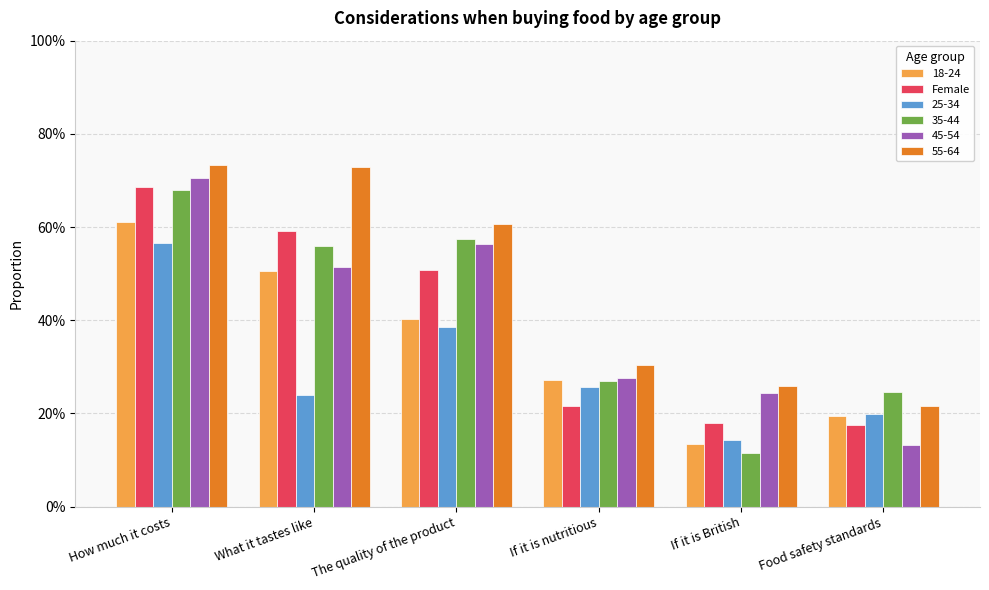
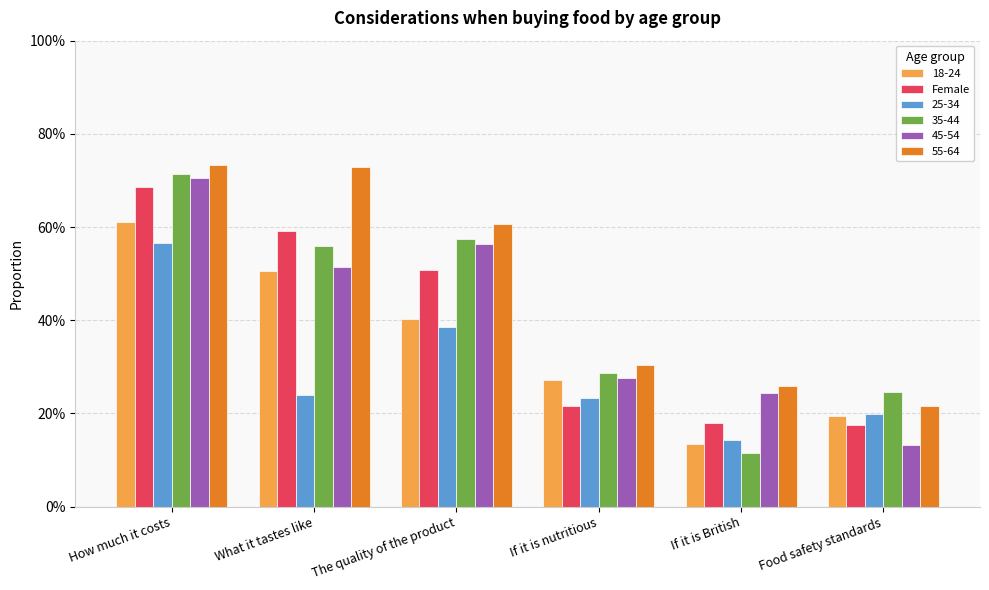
35-44, How much it costs: 68% -> 71%
25-34, If it is nutritious: 26% -> 23%
35-44, If it is nutritious: 27% -> 29%
